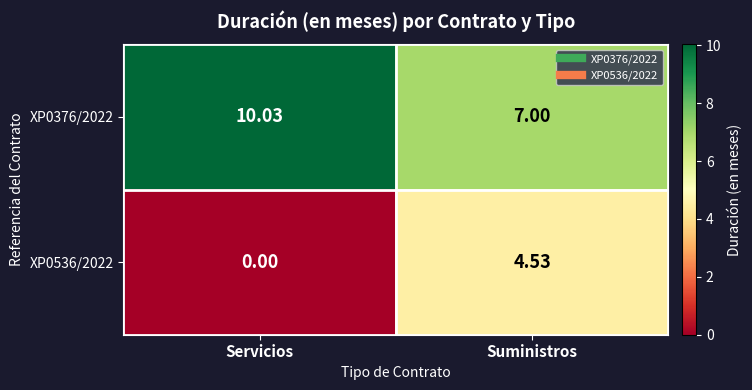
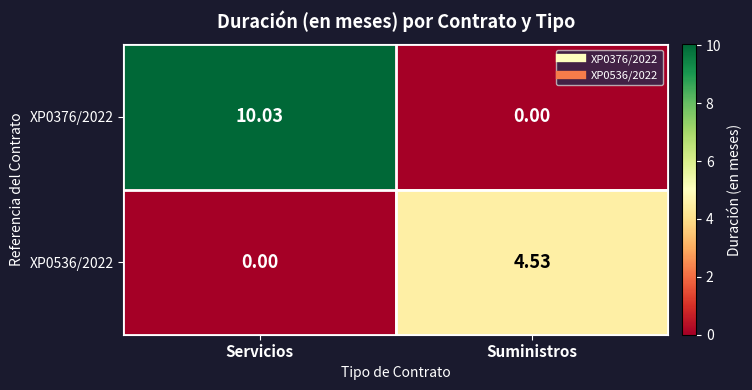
XP0376/2022, Suministros: 7.00 -> 0.00
